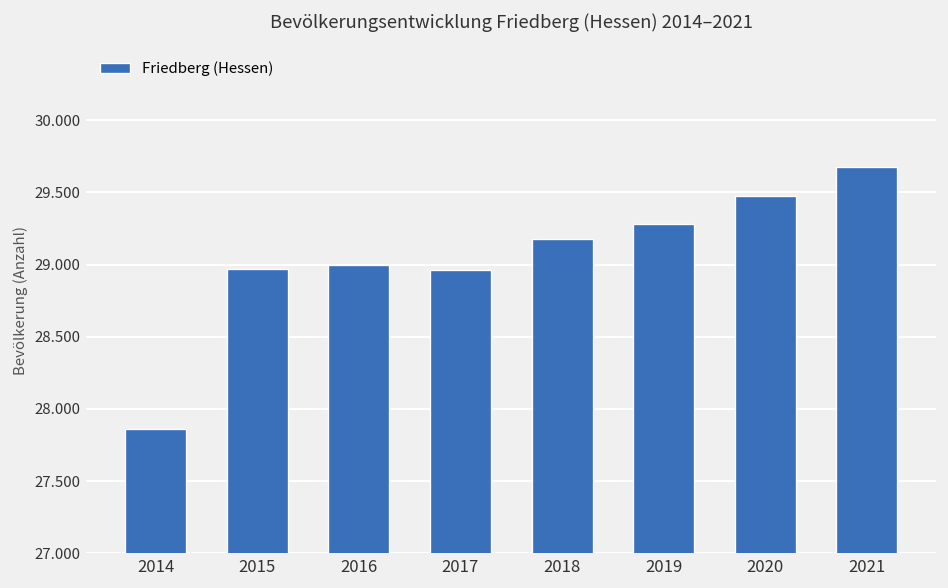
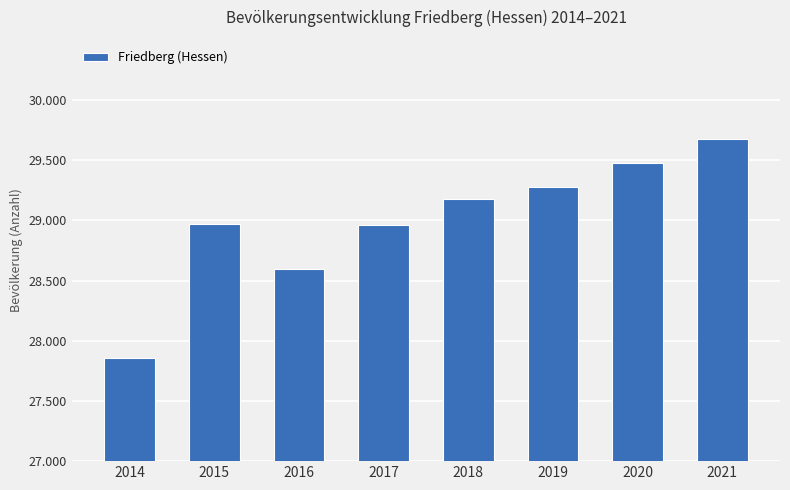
2016: 29.00 -> 28.60
